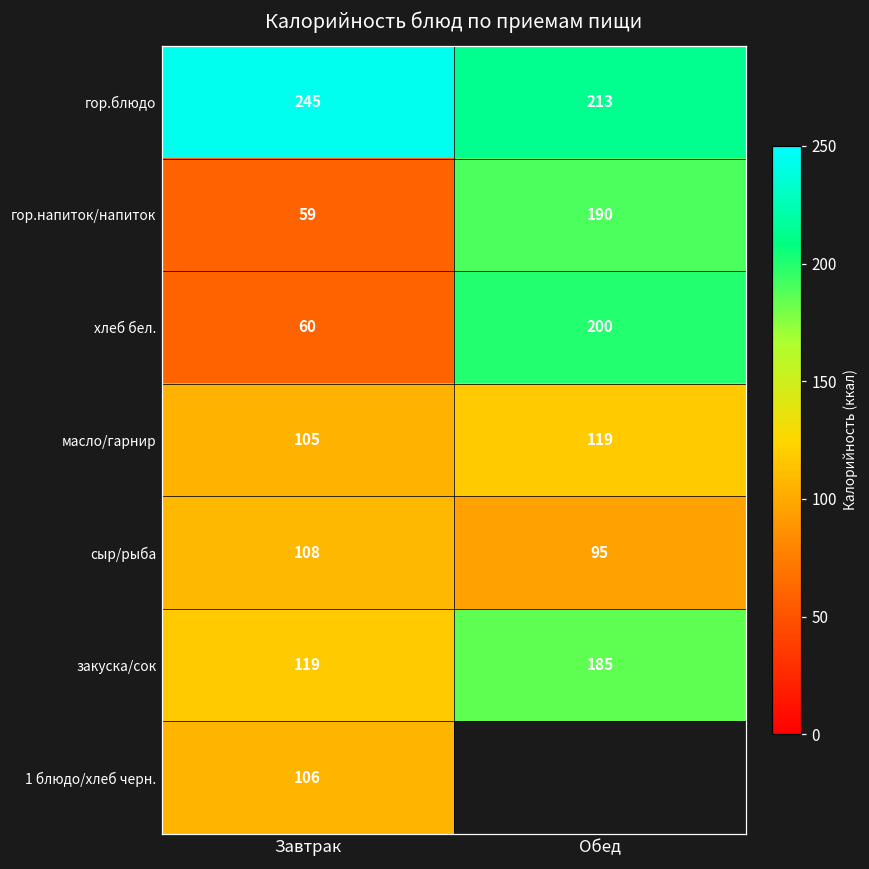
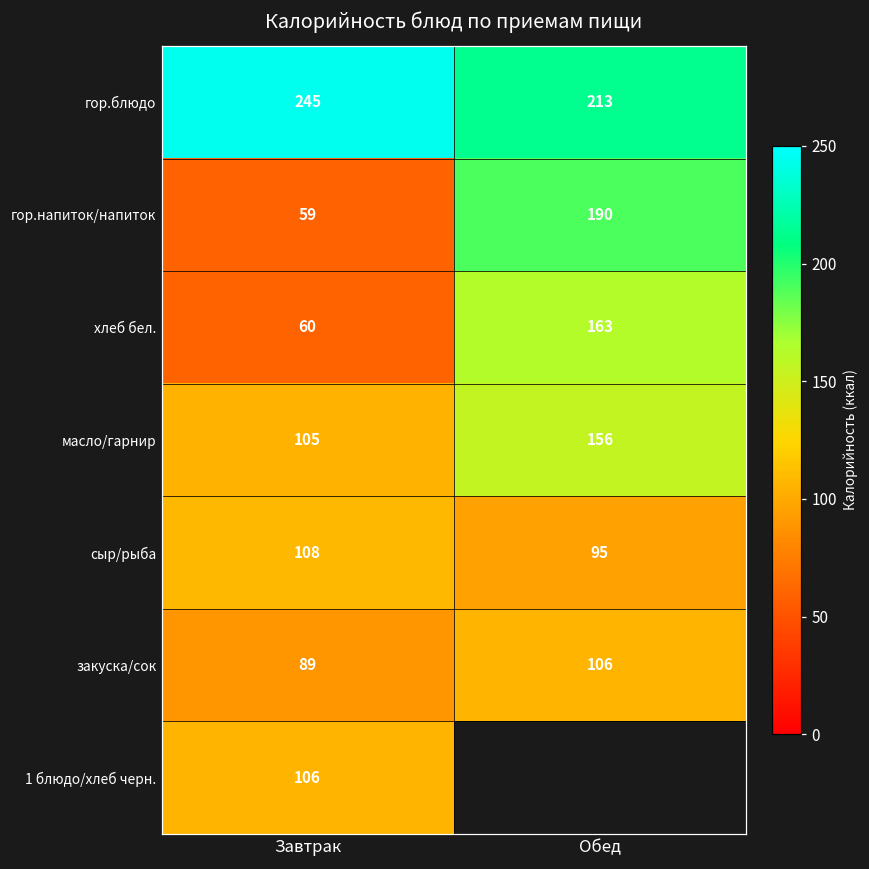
хлеб бел., Обед: 200 -> 163
масло/гарнир, Обед: 119 -> 156
закуска/сок, Завтрак: 119 -> 89
закуска/сок, Обед: 185 -> 106
